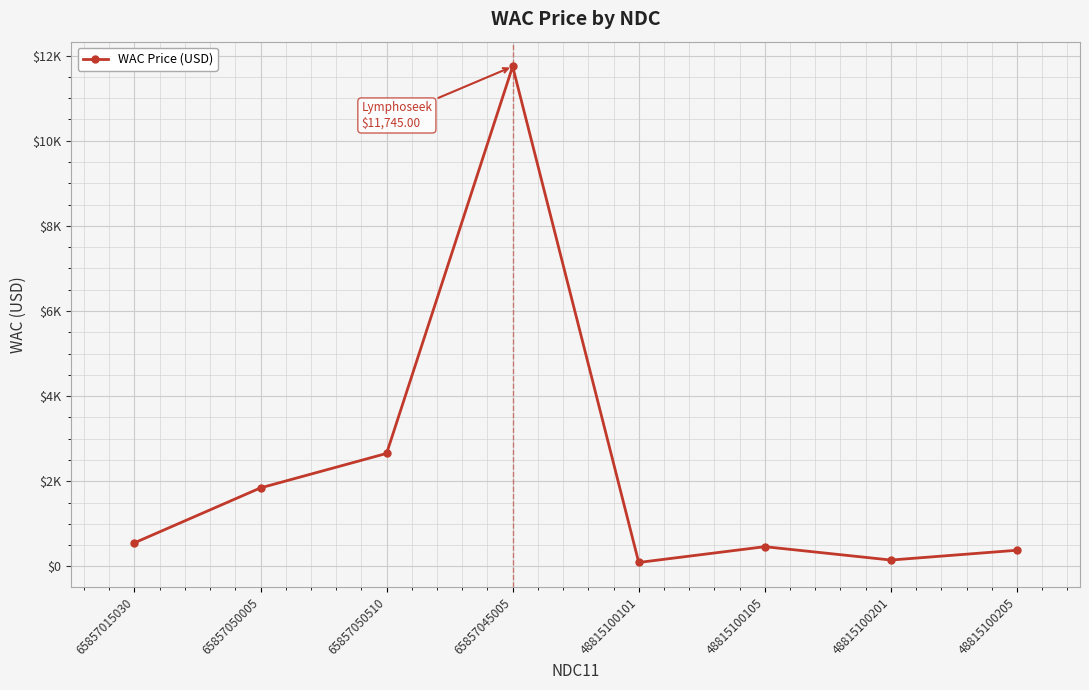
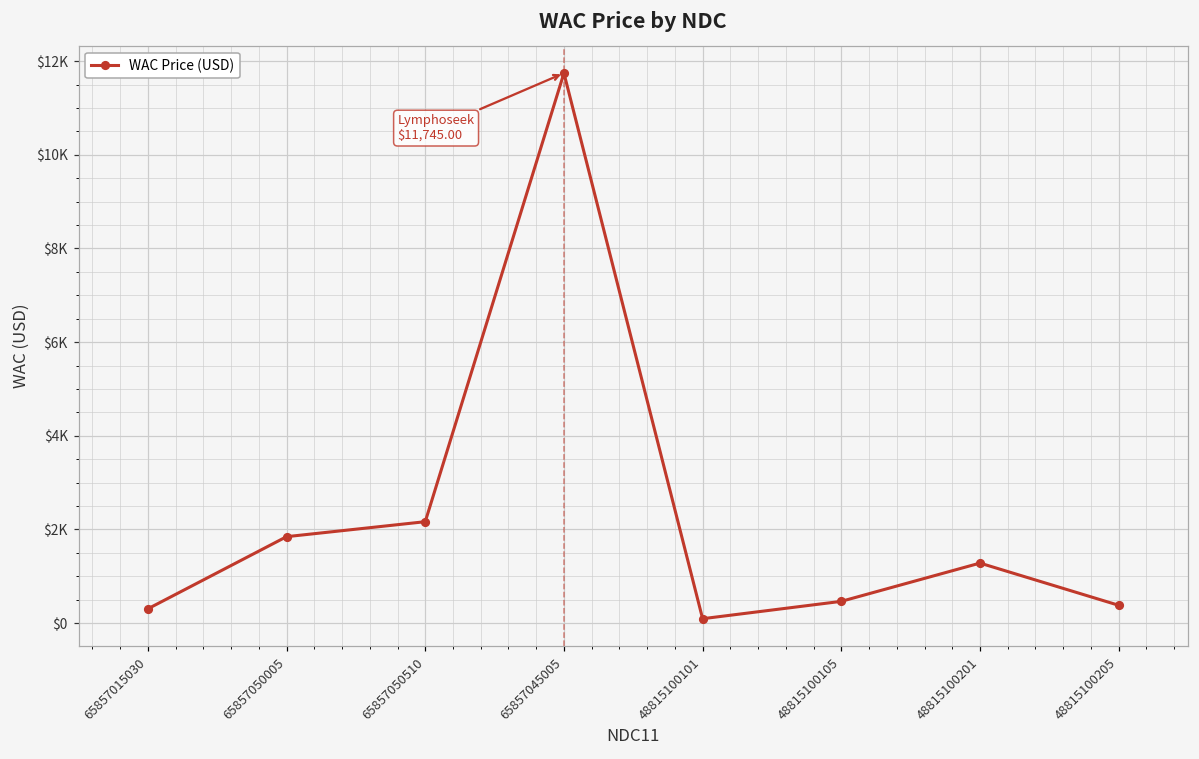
65857015030: $600 -> $300
65857050510: $2700 -> $2200
48815100201: $100 -> $1300
